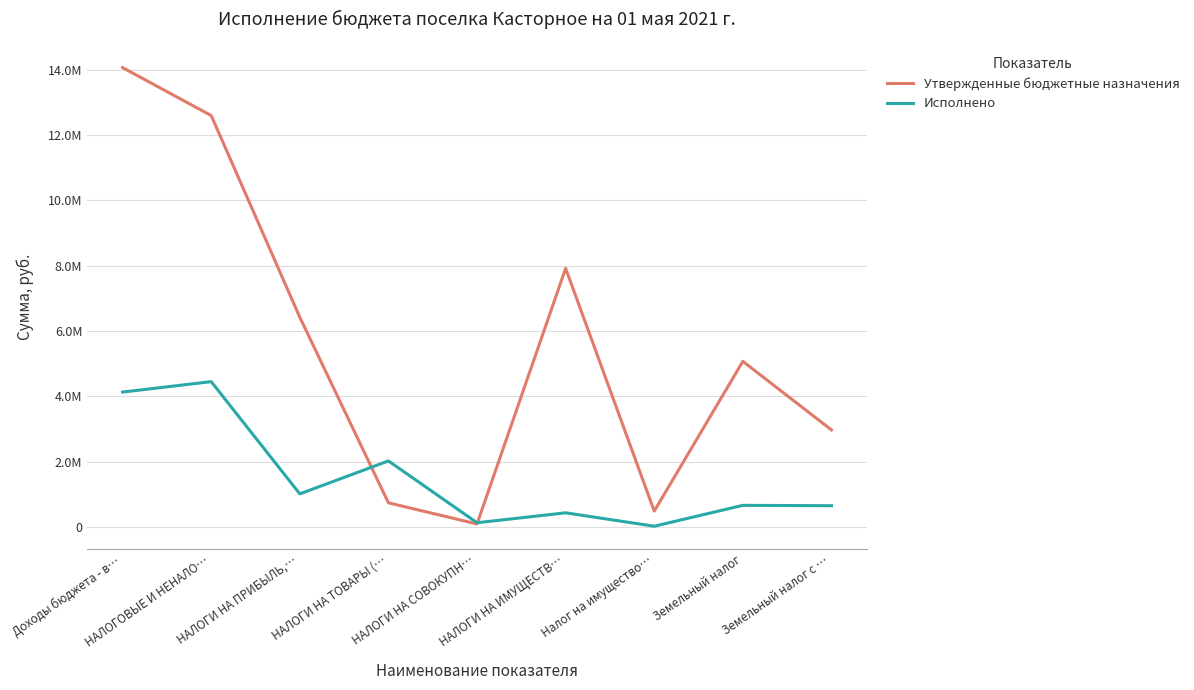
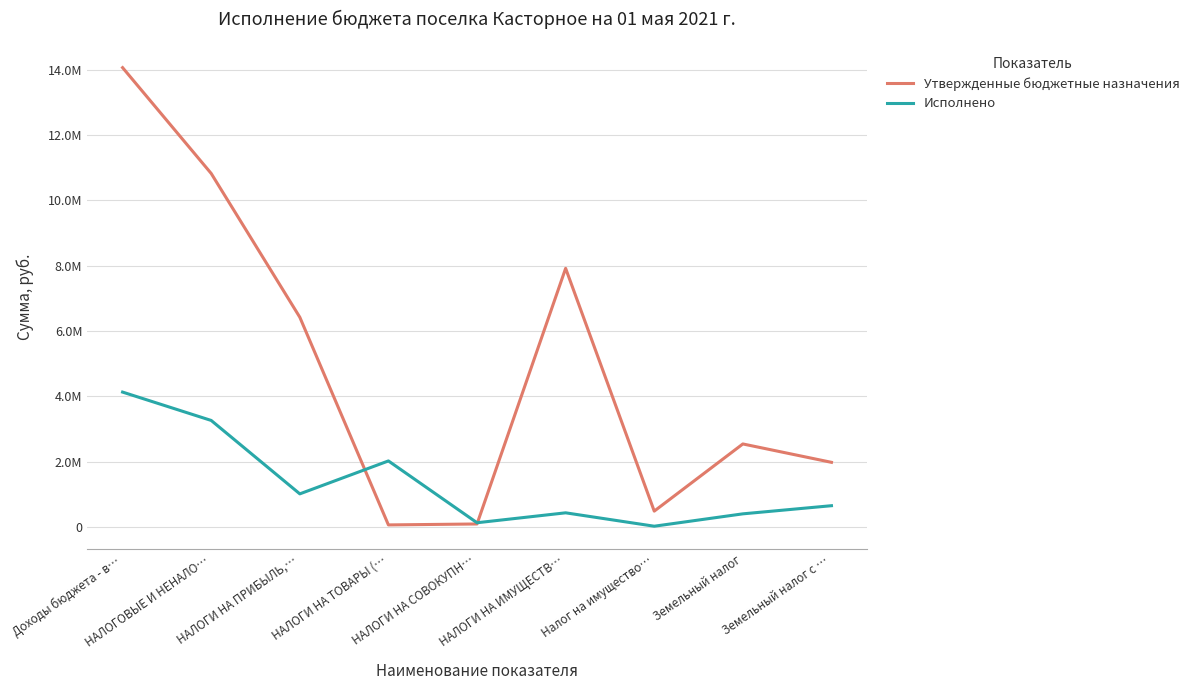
Утвержденные бюджетные назначения, НАЛОГОВЫЕ И НЕНАЛО…: 12600000 -> 10800000
Исполнено, НАЛОГОВЫЕ И НЕНАЛО…: 4400000 -> 3300000
Утвержденные бюджетные назначения, НАЛОГИ НА ТОВАРЫ (…: 700000 -> 100000
Утвержденные бюджетные назначения, Земельный налог: 5100000 -> 2500000
Исполнено, Земельный налог: 700000 -> 400000
Утвержденные бюджетные назначения, Земельный налог с …: 3000000 -> 2000000
